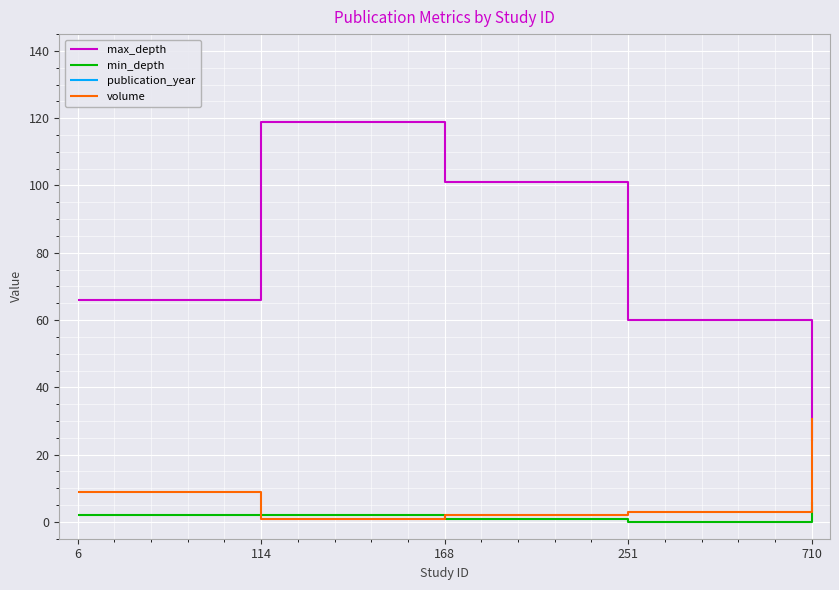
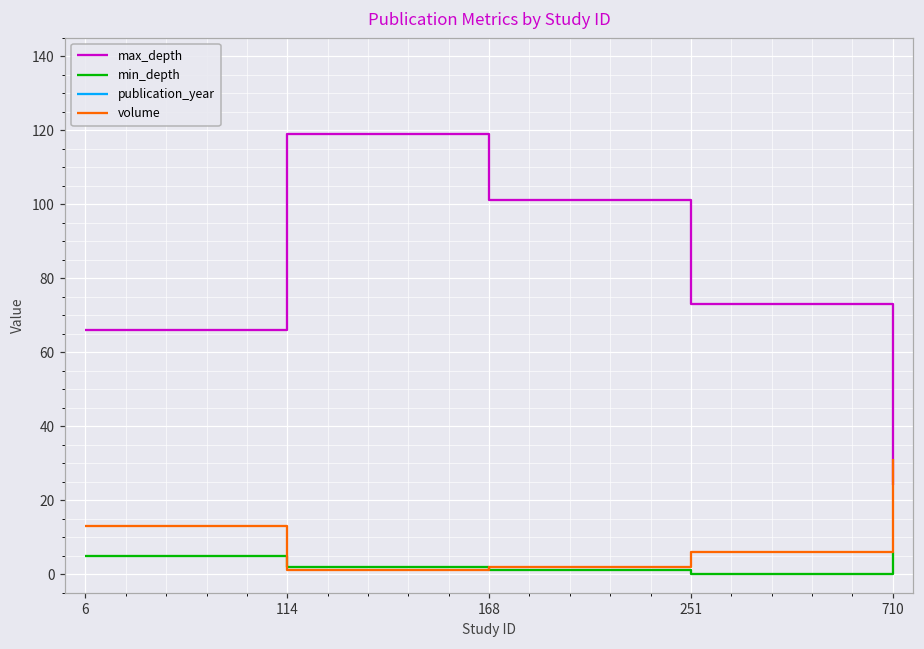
min_depth, 6: 2 -> 5
volume, 6: 9 -> 13
max_depth, 251: 60 -> 73
volume, 251: 3 -> 6
